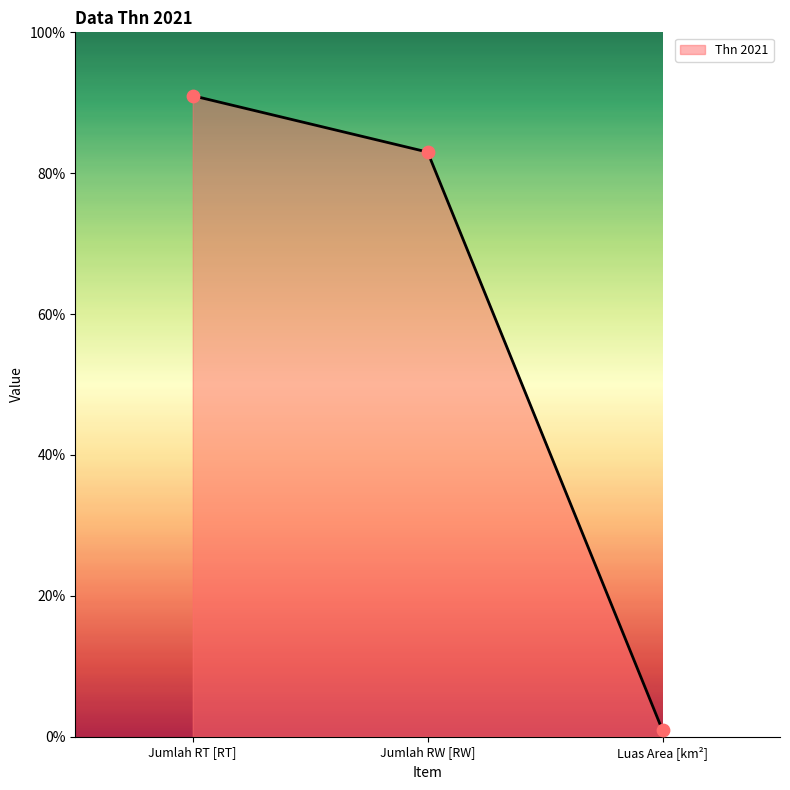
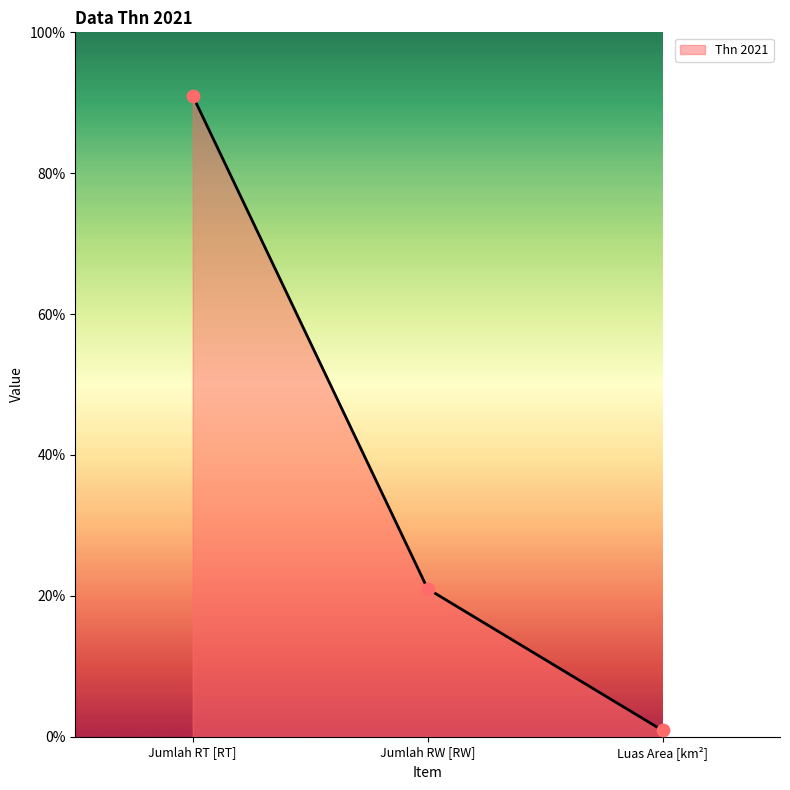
Jumlah RW [RW]: 83% -> 21%
